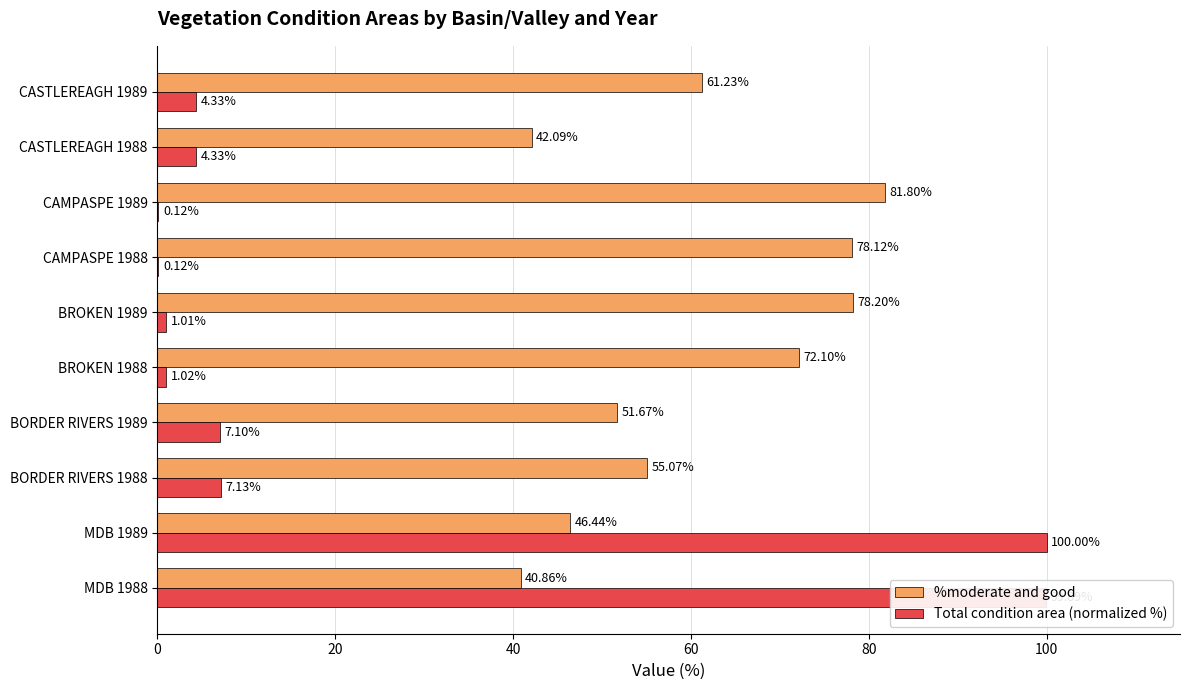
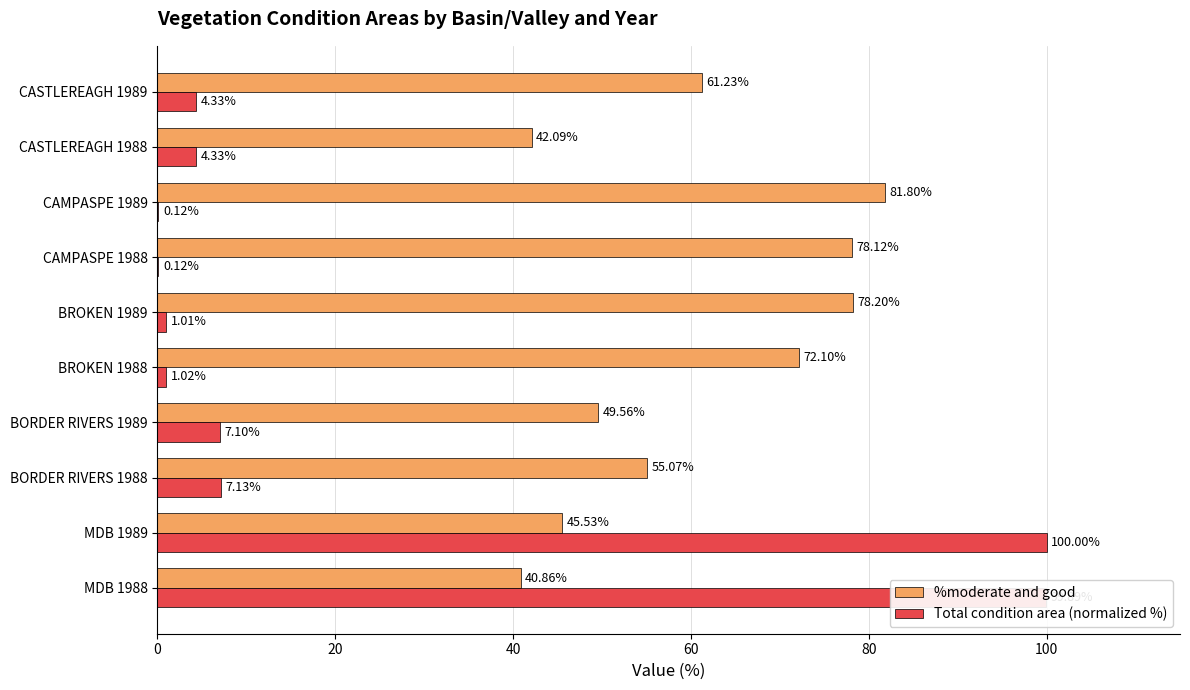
%moderate and good, BORDER RIVERS 1989: 51.67% -> 49.56%
%moderate and good, MDB 1989: 46.44% -> 45.53%
